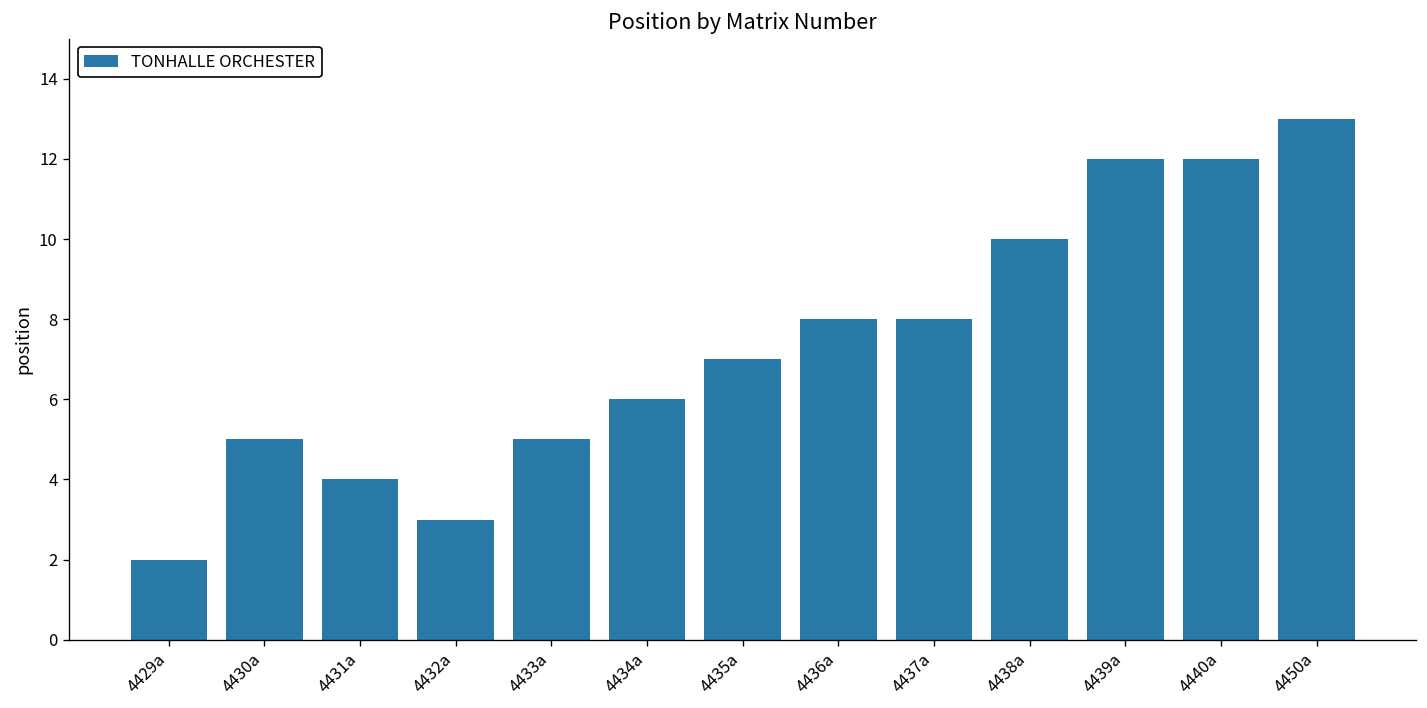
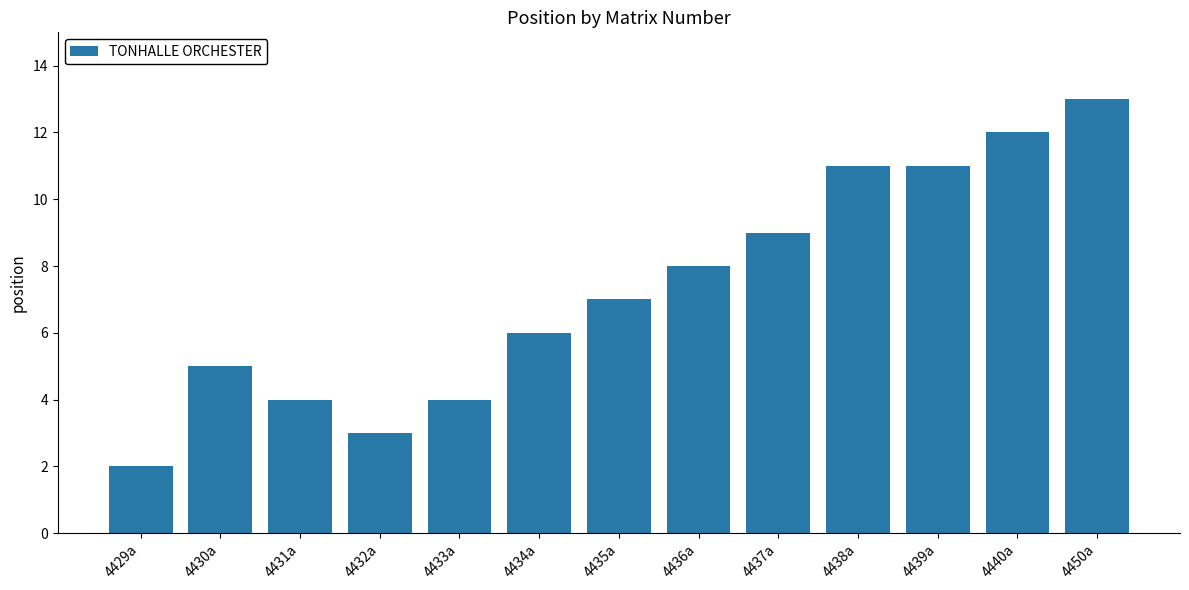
4433a: 5 -> 4
4437a: 8 -> 9
4438a: 10 -> 11
4439a: 12 -> 11
